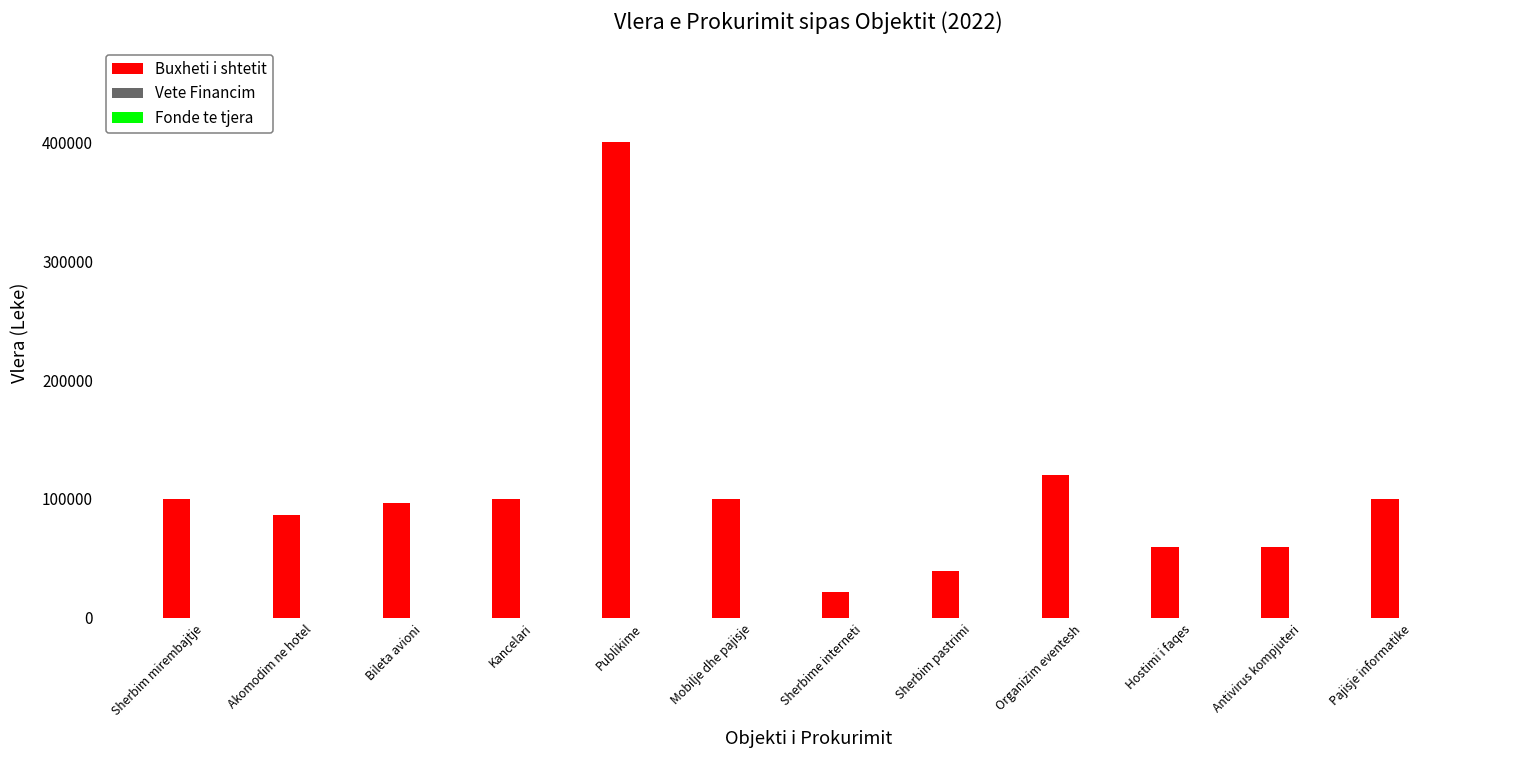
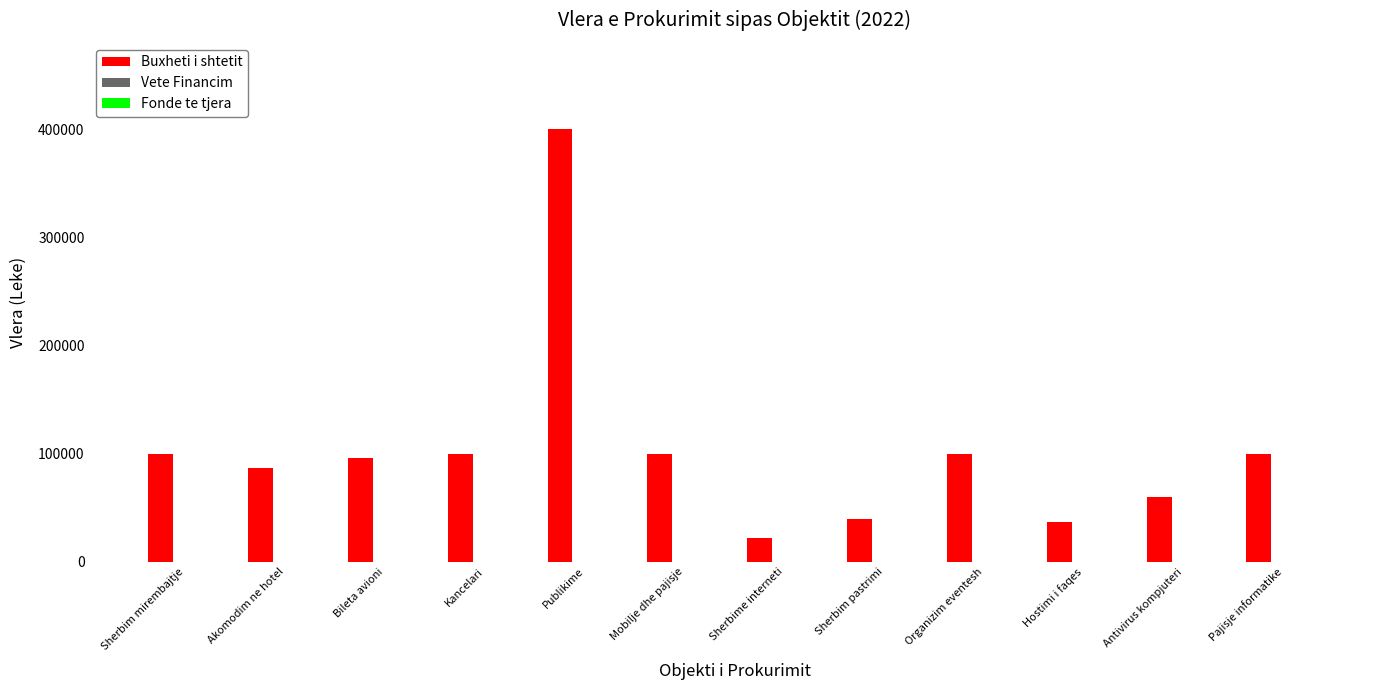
Buxheti i shtetit, Organizim eventesh: 120000 -> 100000
Buxheti i shtetit, Hostimi i faqes: 60000 -> 36000
